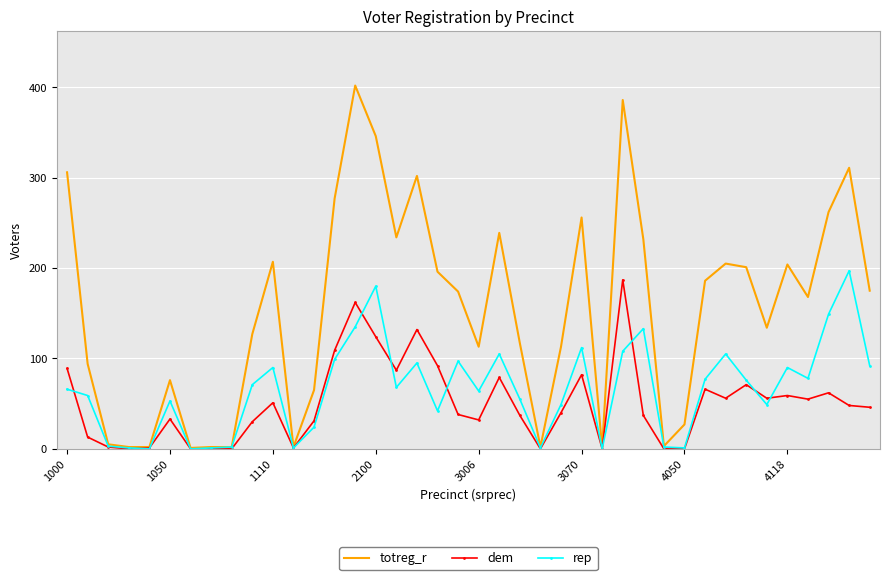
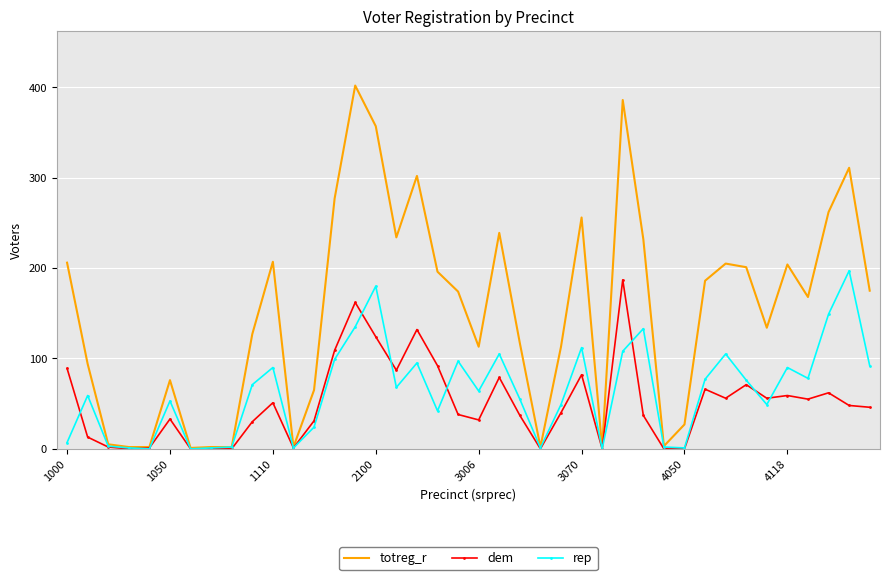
totreg_r, 1000: 310 -> 210
rep, 1000: 70 -> 10
totreg_r, 2100: 350 -> 360
